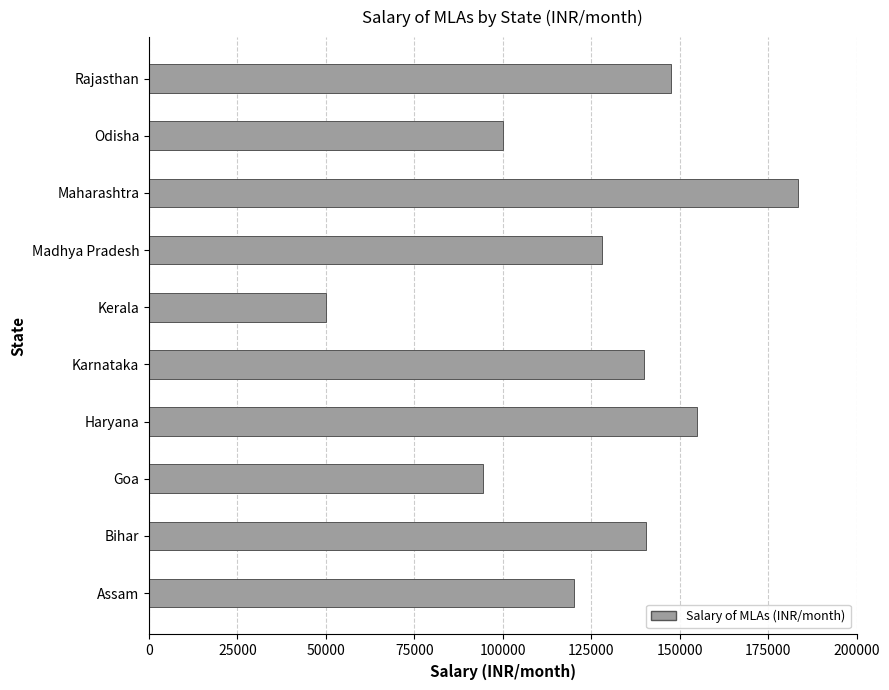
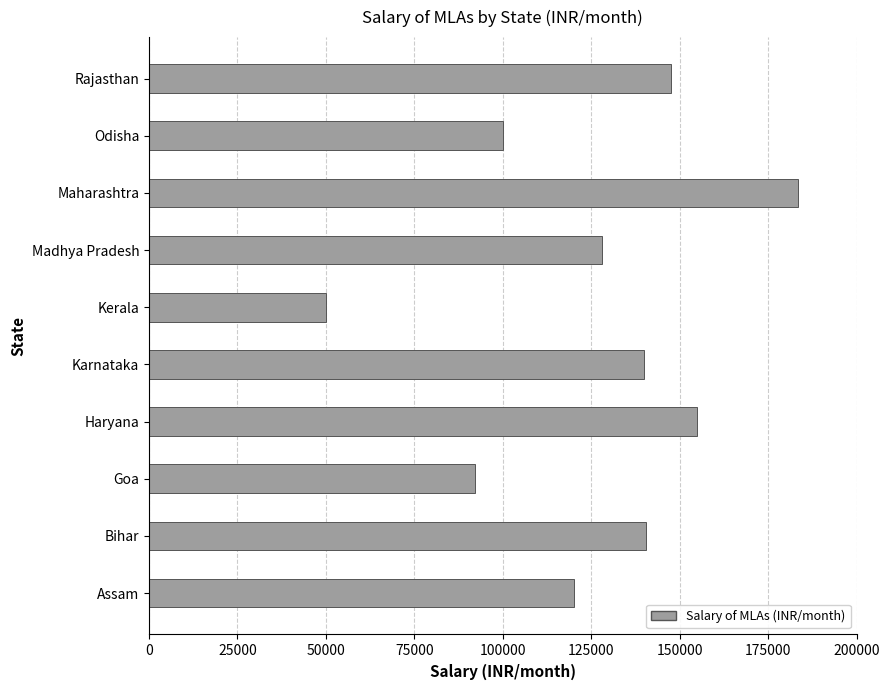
Goa: 94000 -> 92000
